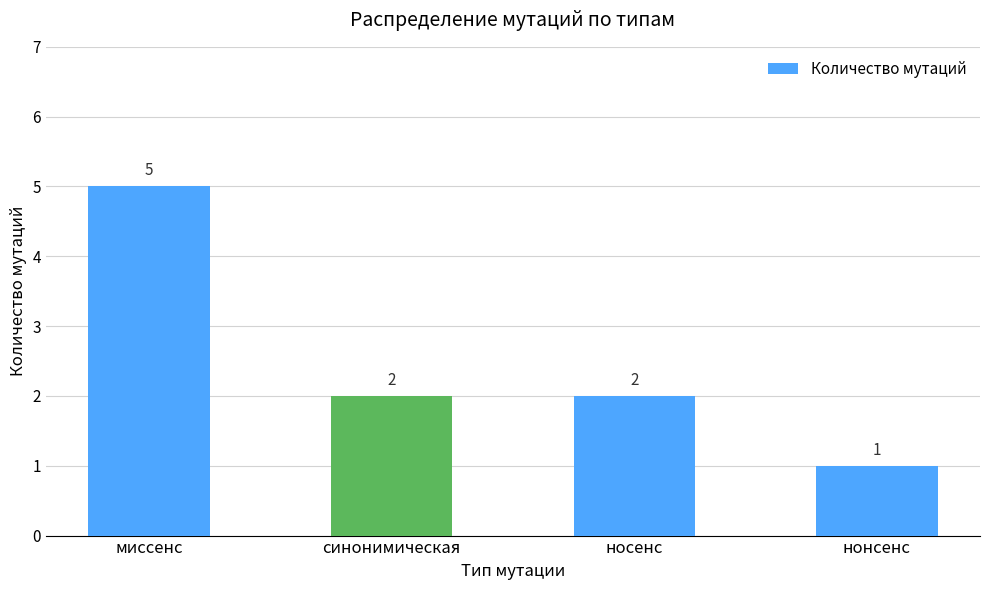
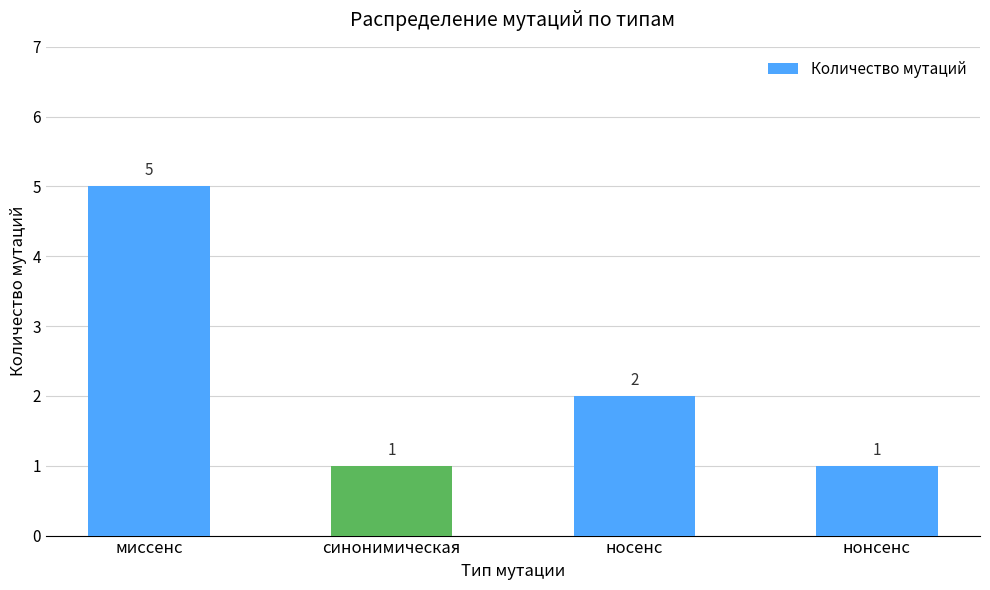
синонимическая: 2 -> 1
